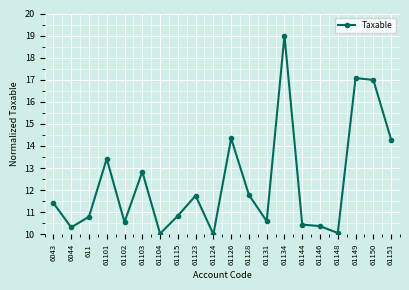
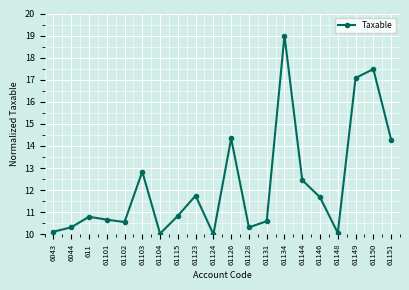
6043: 11.4 -> 10.1
61101: 13.4 -> 10.7
61128: 11.8 -> 10.3
61144: 10.4 -> 12.5
61146: 10.4 -> 11.7
61150: 17.0 -> 17.5
